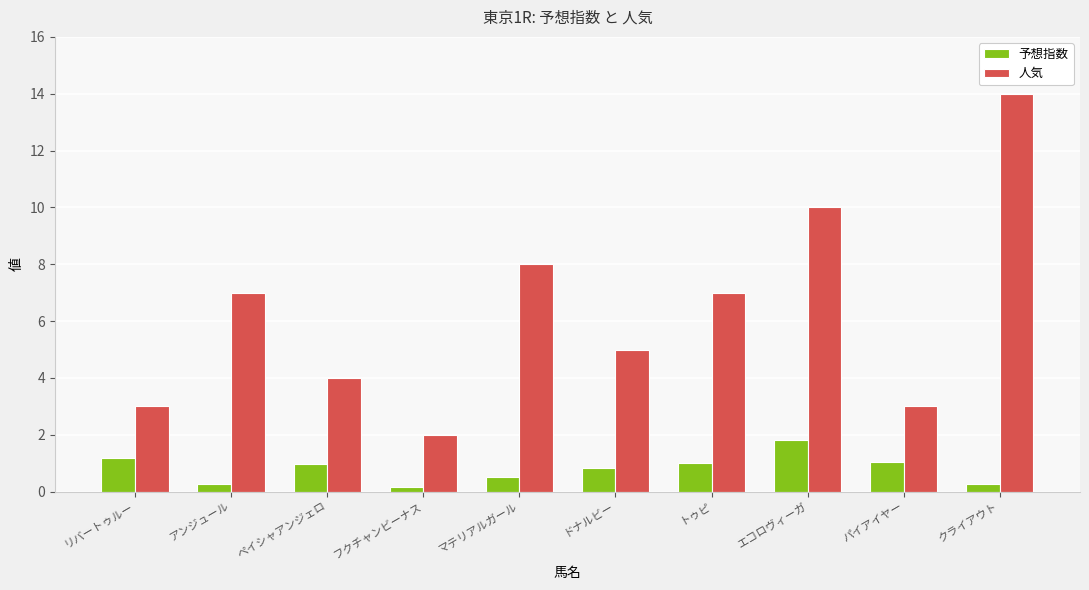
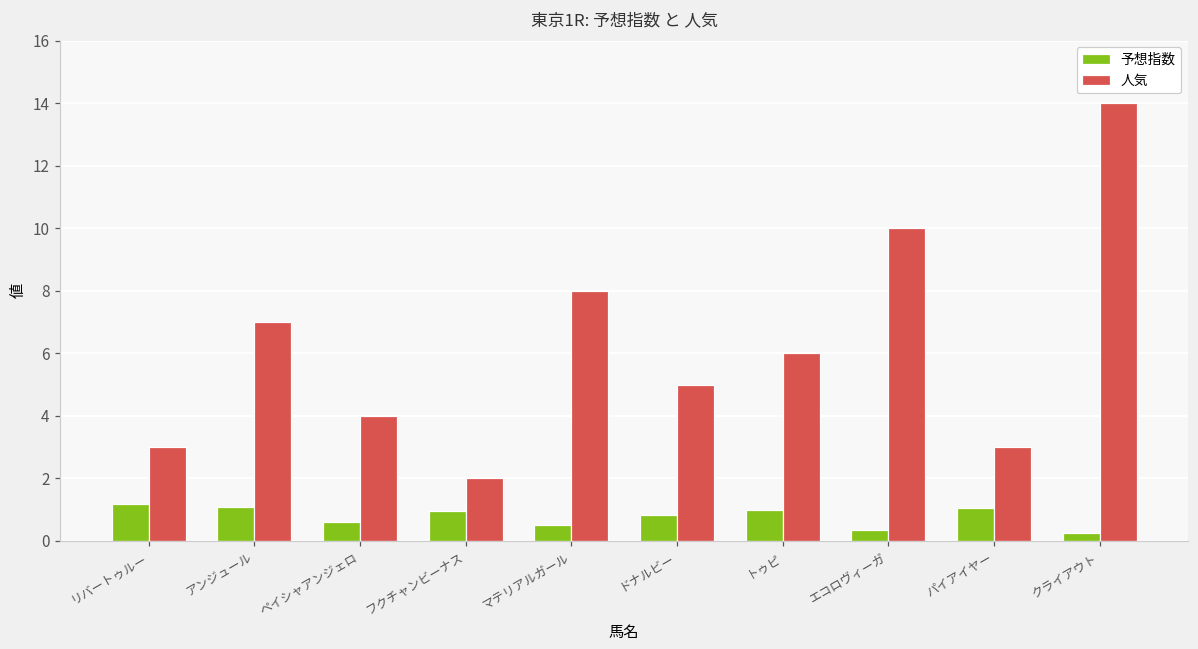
予想指数, アンジュール: 0.3 -> 1.1
予想指数, ペイシャアンジェロ: 1.0 -> 0.6
予想指数, フクチャンビーナス: 0.2 -> 0.9
人気, トゥピ: 7 -> 6
予想指数, エコロヴィーガ: 1.8 -> 0.4
